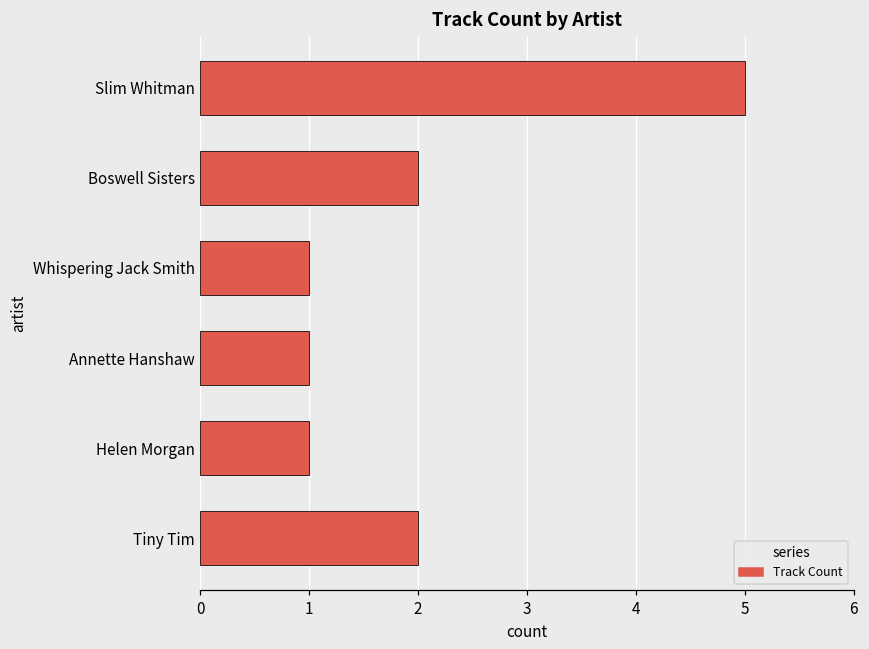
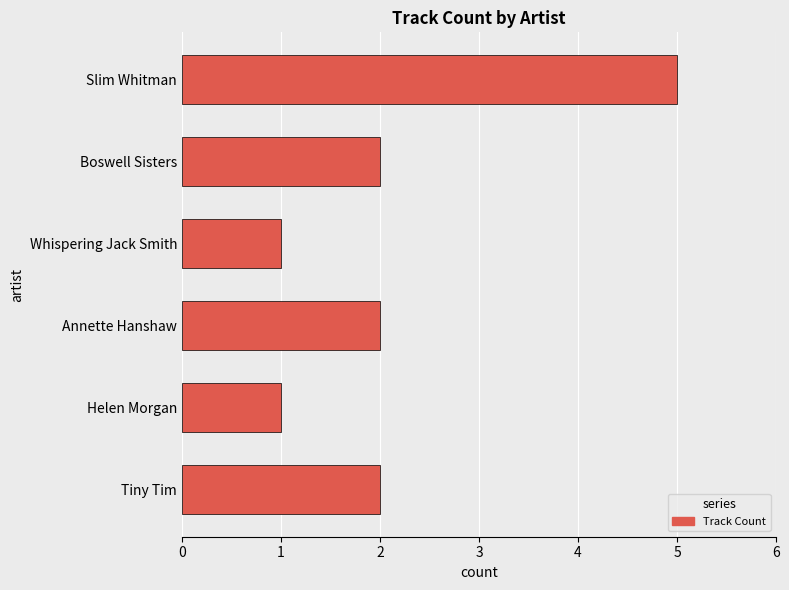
Annette Hanshaw: 1 -> 2
